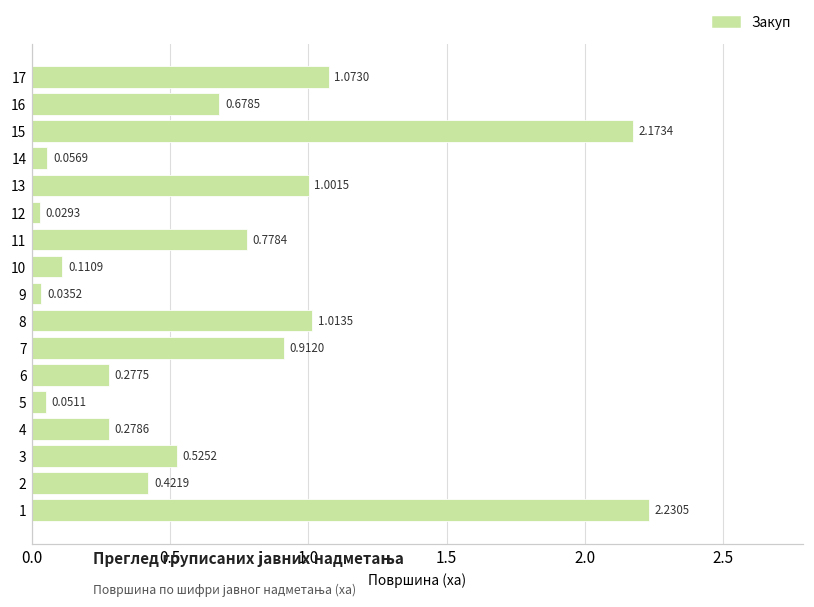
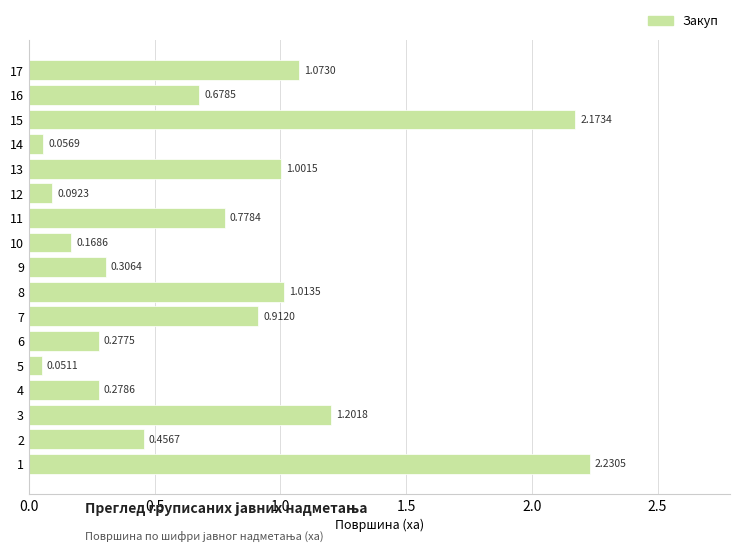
12: 0.0293 -> 0.0923
10: 0.1109 -> 0.1686
9: 0.0352 -> 0.3064
3: 0.5252 -> 1.2018
2: 0.4219 -> 0.4567
